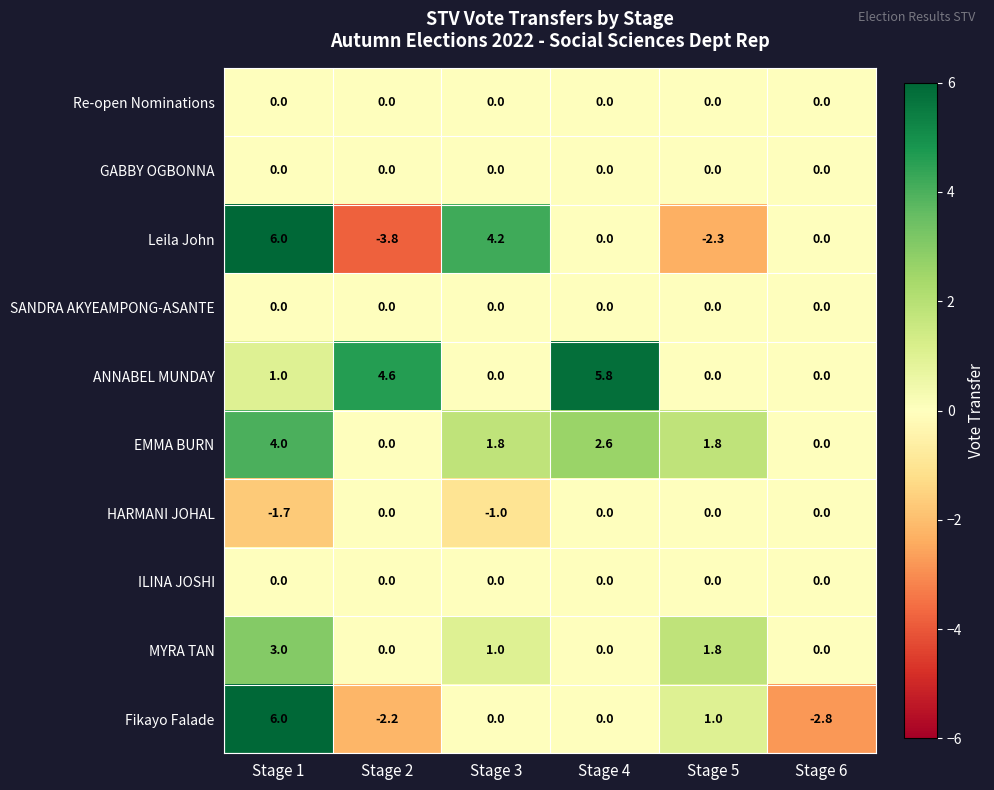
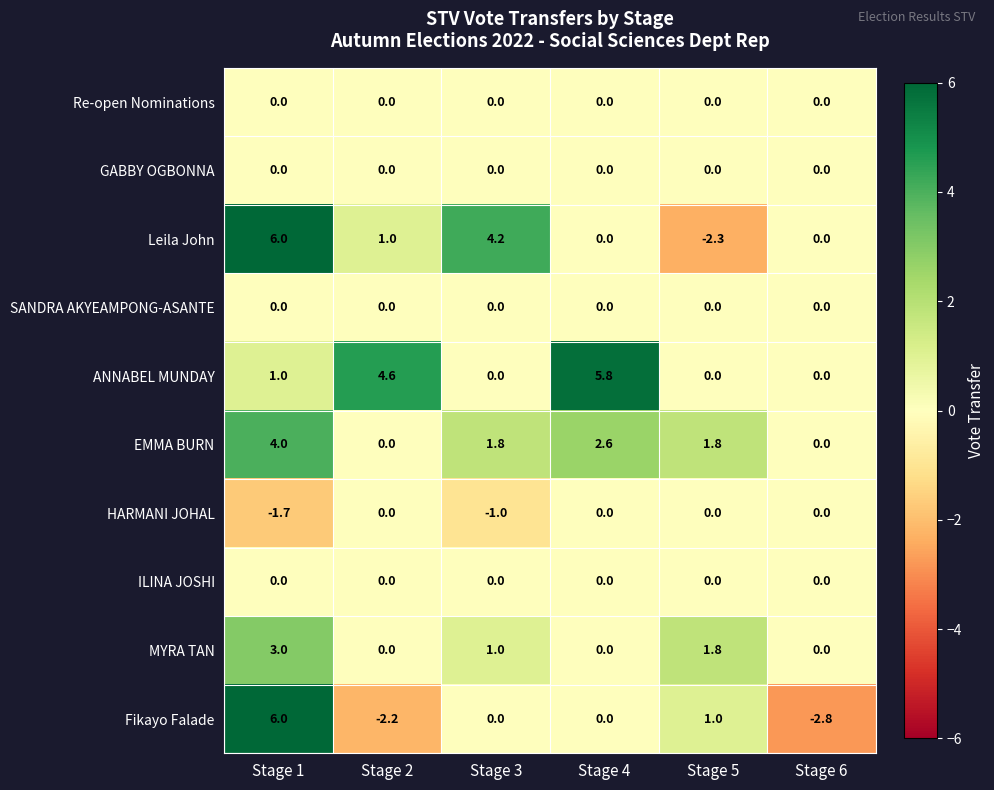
Leila John, Stage 2: -3.8 -> 1.0
